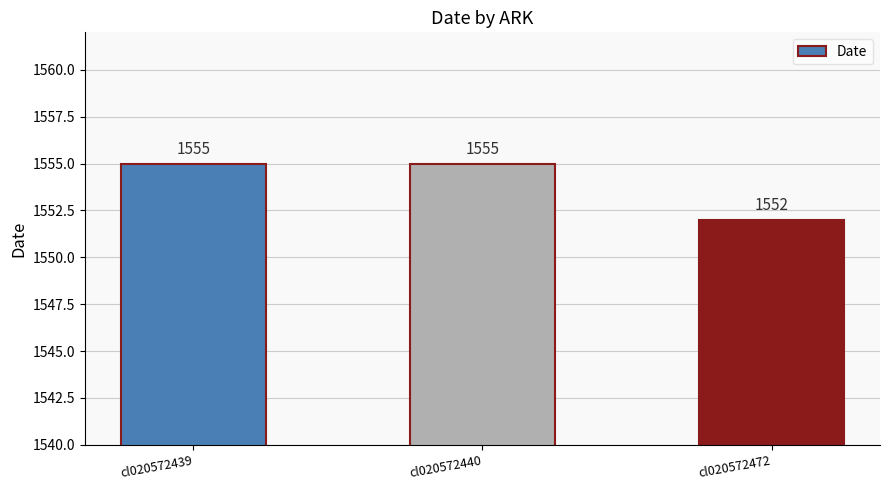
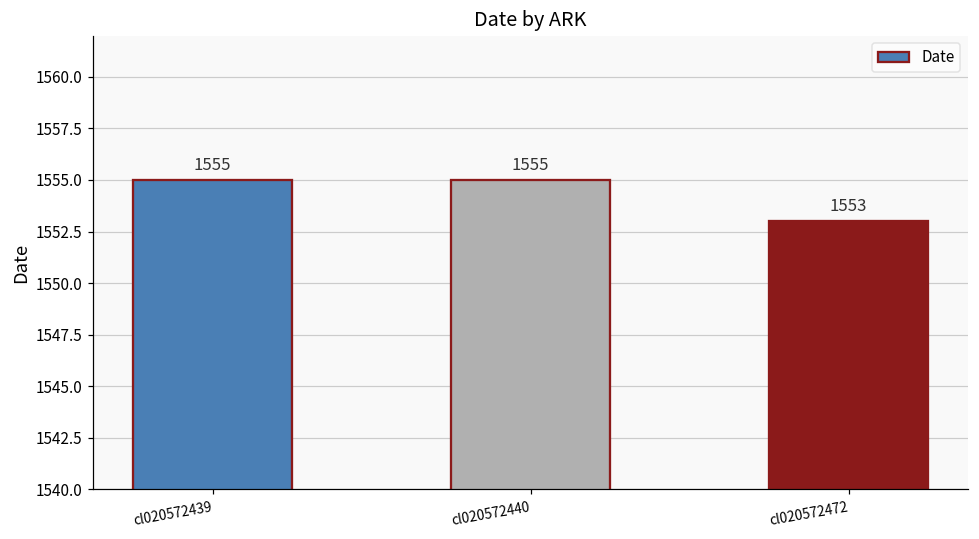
cl020572472: 1552 -> 1553
